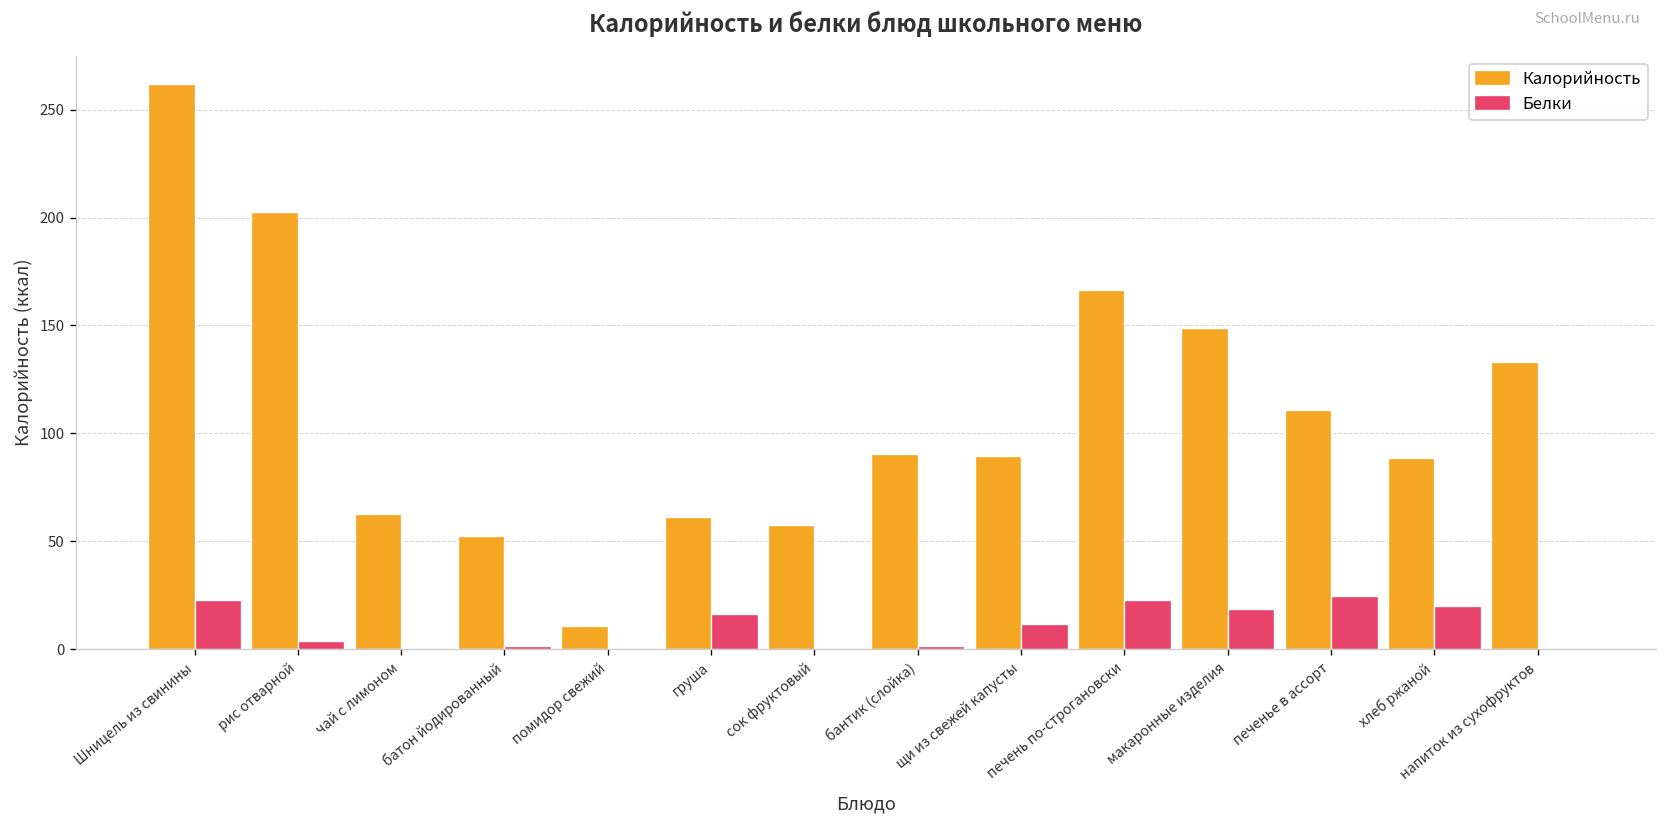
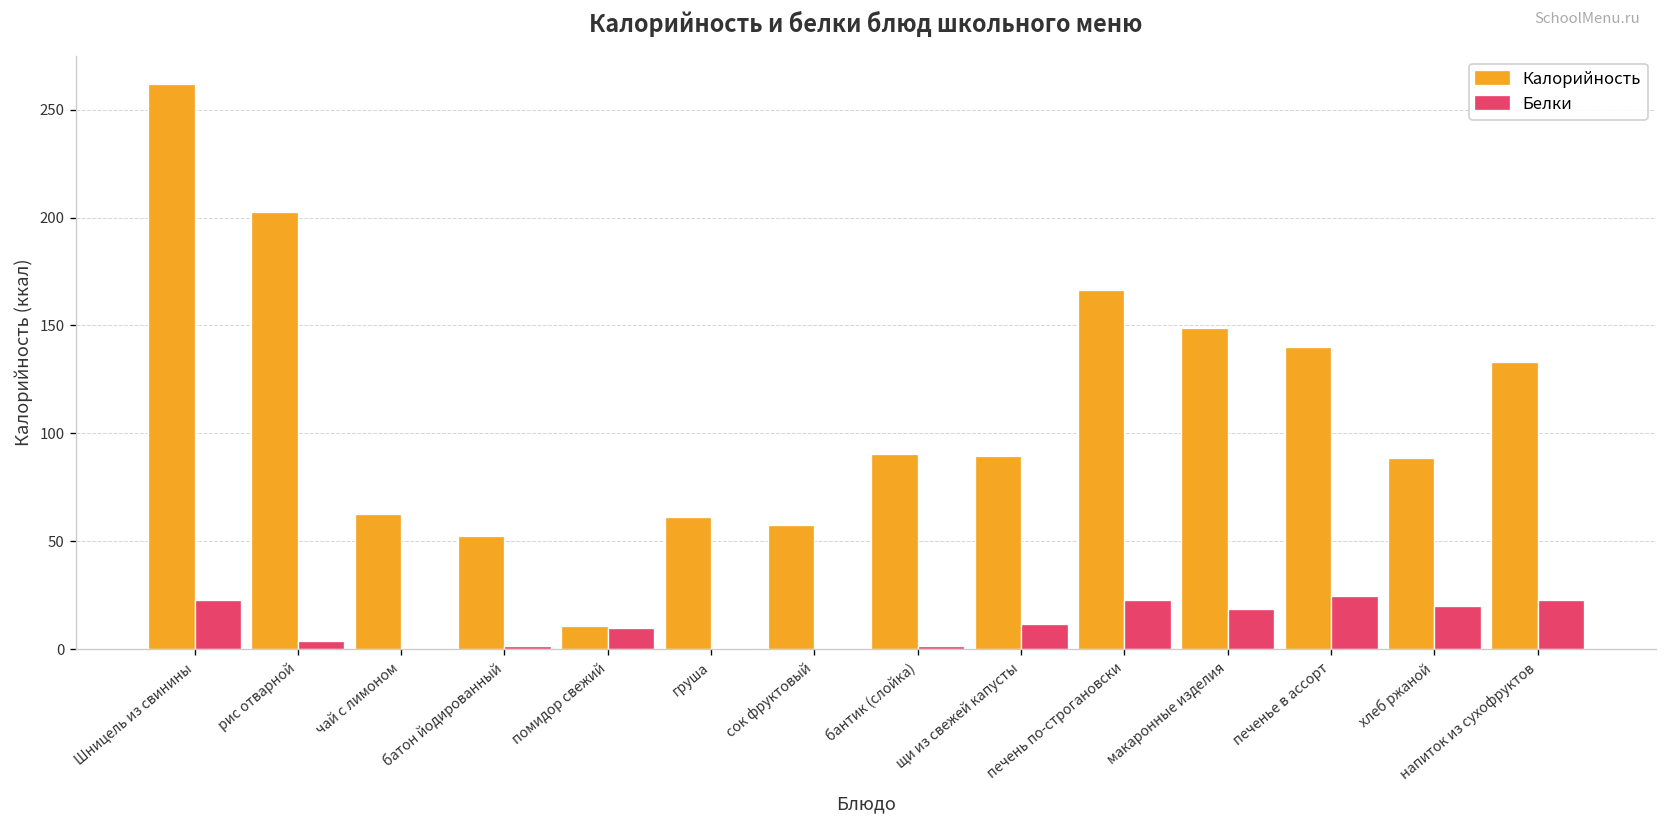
Белки, помидор свежий: 1 -> 10
Белки, груша: 16 -> 1
Калорийность, печенье в ассорт: 111 -> 140
Белки, напиток из сухофруктов: 1 -> 23
